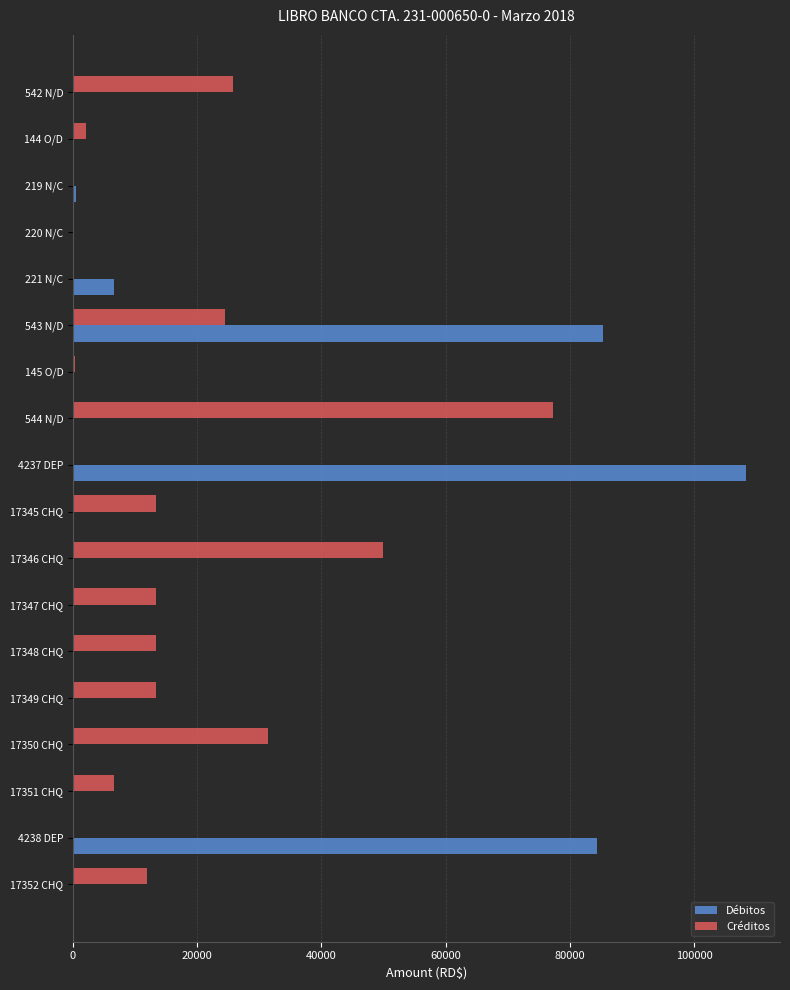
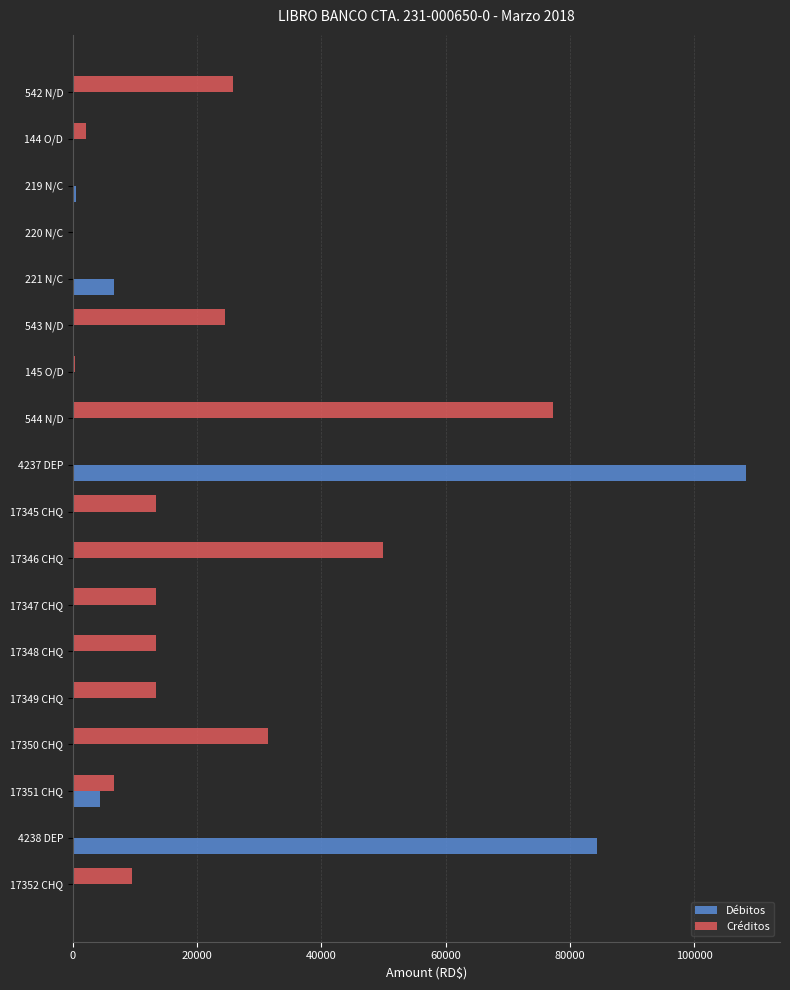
Débitos, 543 N/D: 85000 -> 0
Débitos, 17351 CHQ: 0 -> 4000
Créditos, 17352 CHQ: 12000 -> 9000
